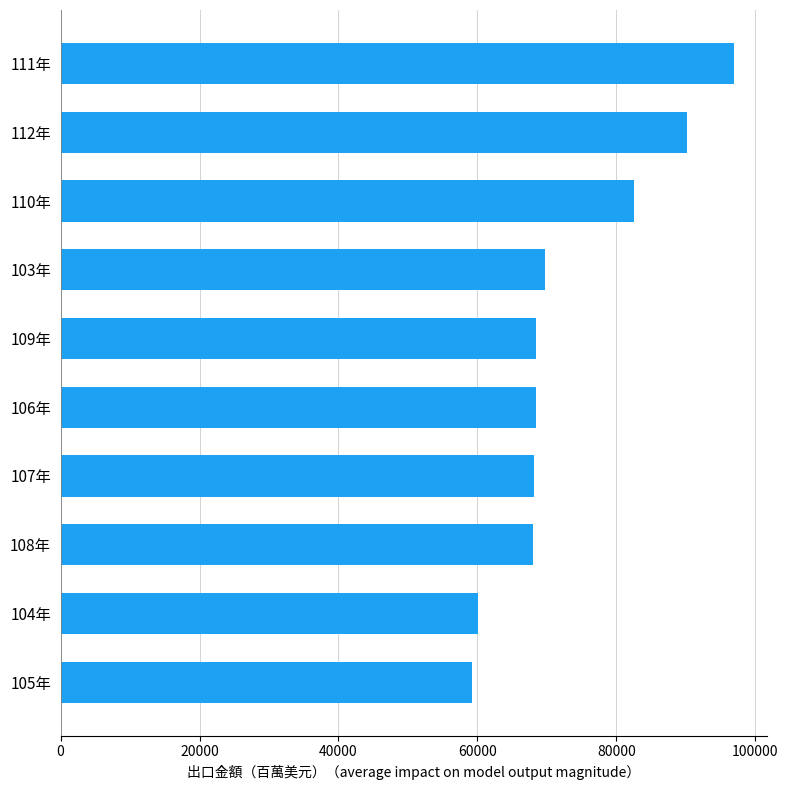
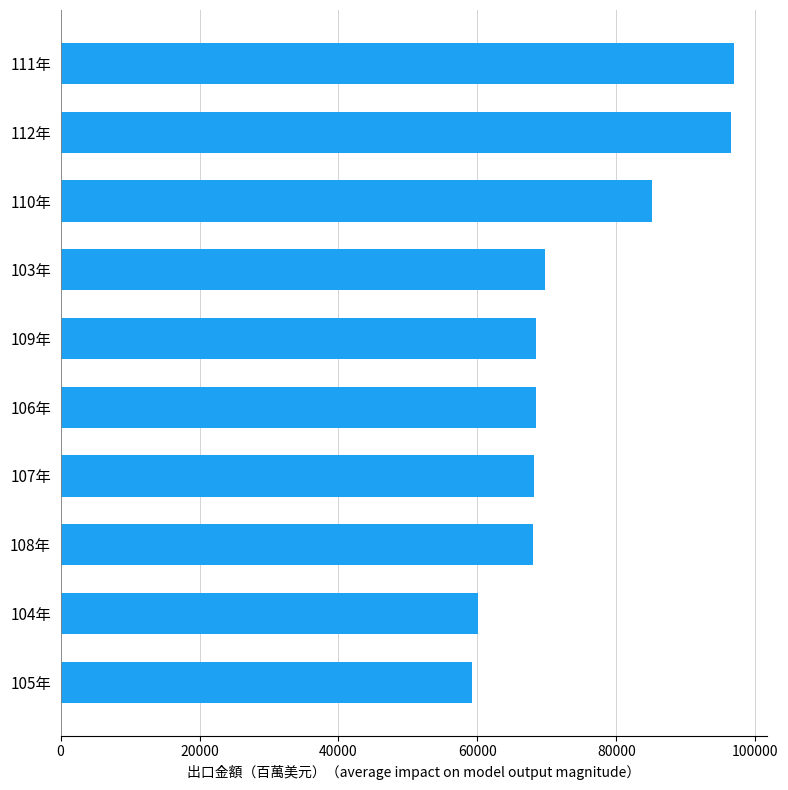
112年: 90000 -> 97000
110年: 83000 -> 85000
